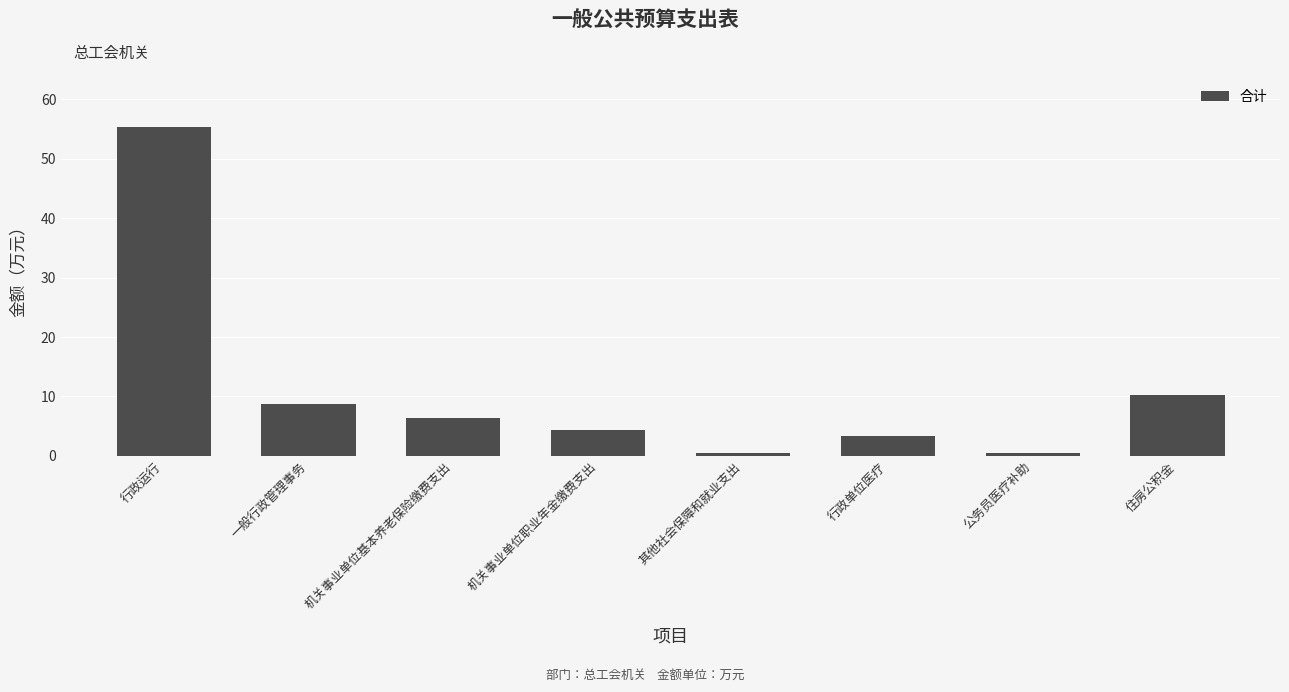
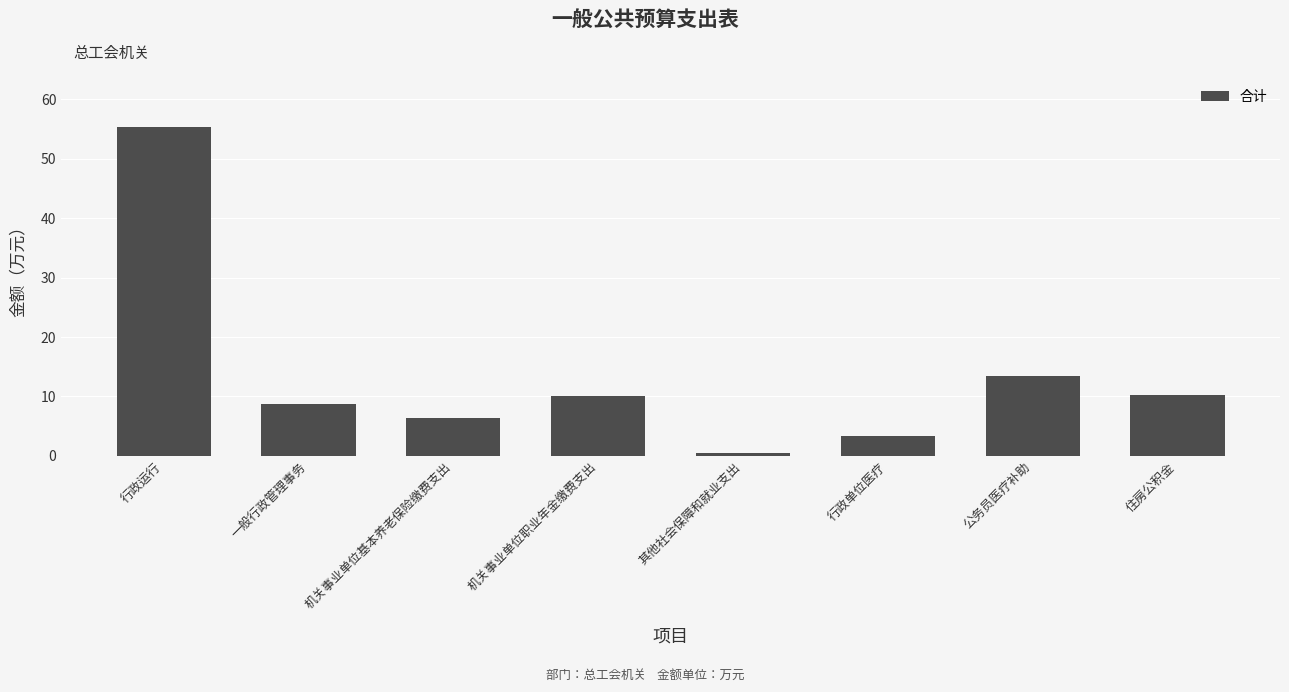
机关事业单位职业年金缴费支出: 4 -> 10
公务员医疗补助: 0 -> 13
